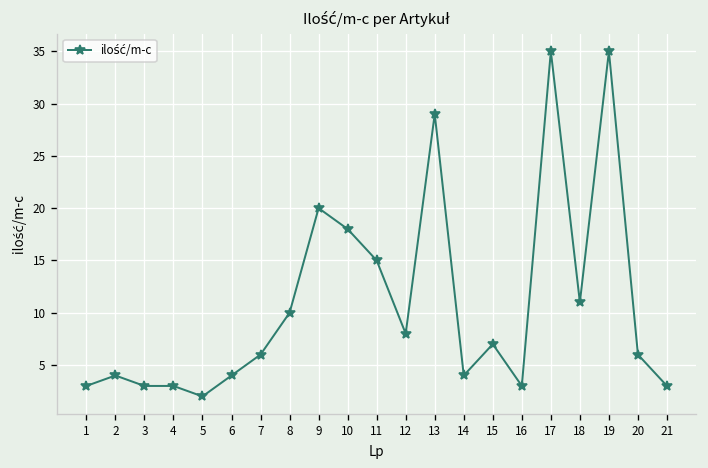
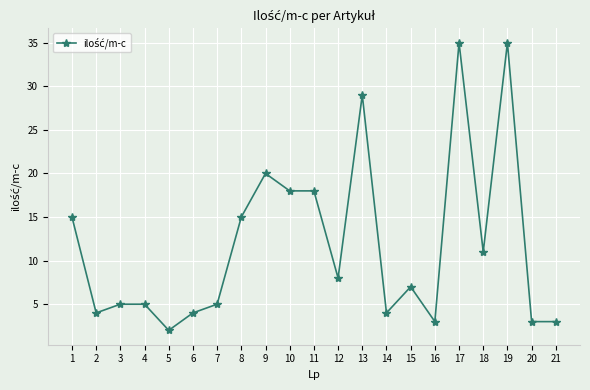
1: 3 -> 15
3: 3 -> 5
4: 3 -> 5
7: 6 -> 5
8: 10 -> 15
11: 15 -> 18
20: 6 -> 3
